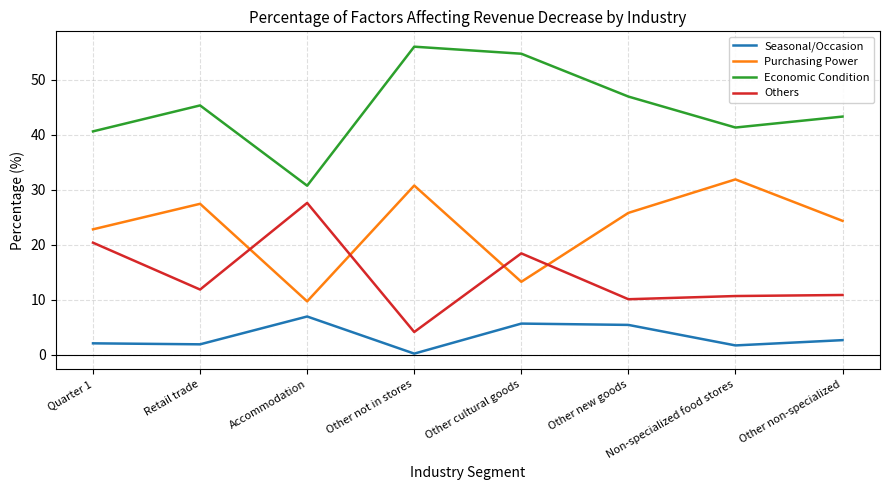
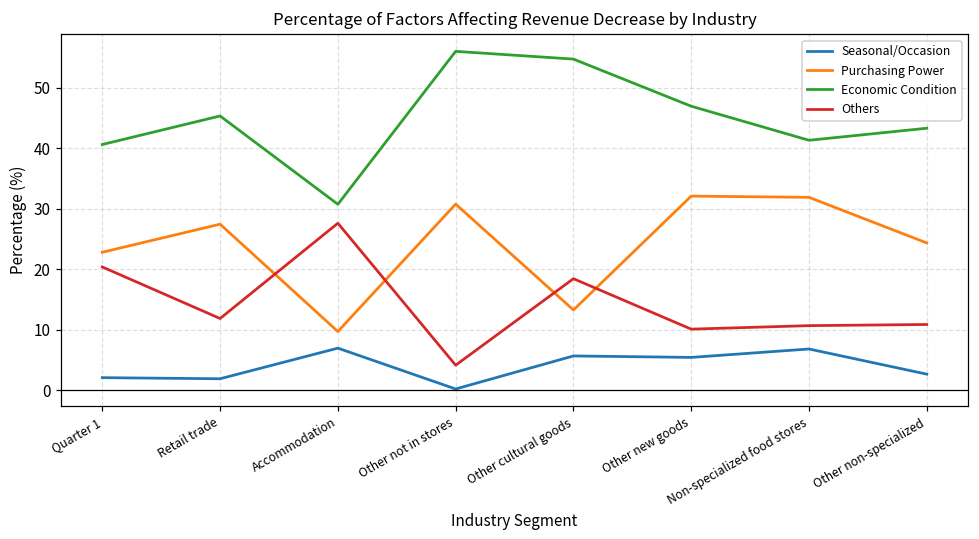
Purchasing Power, Other new goods: 26 -> 32
Seasonal/Occasion, Non-specialized food stores: 2 -> 7
